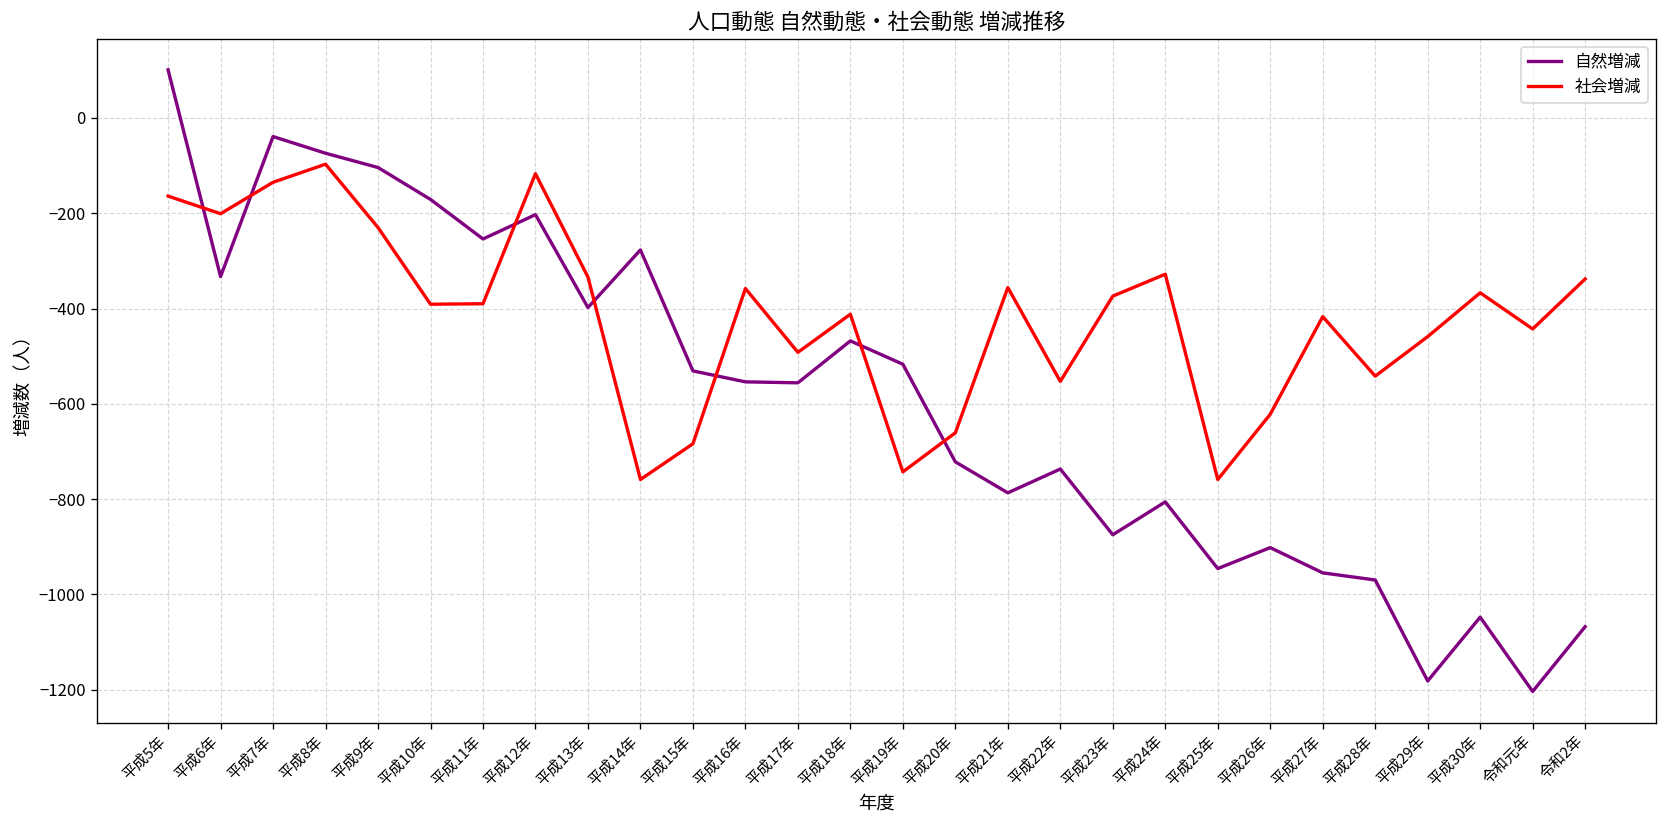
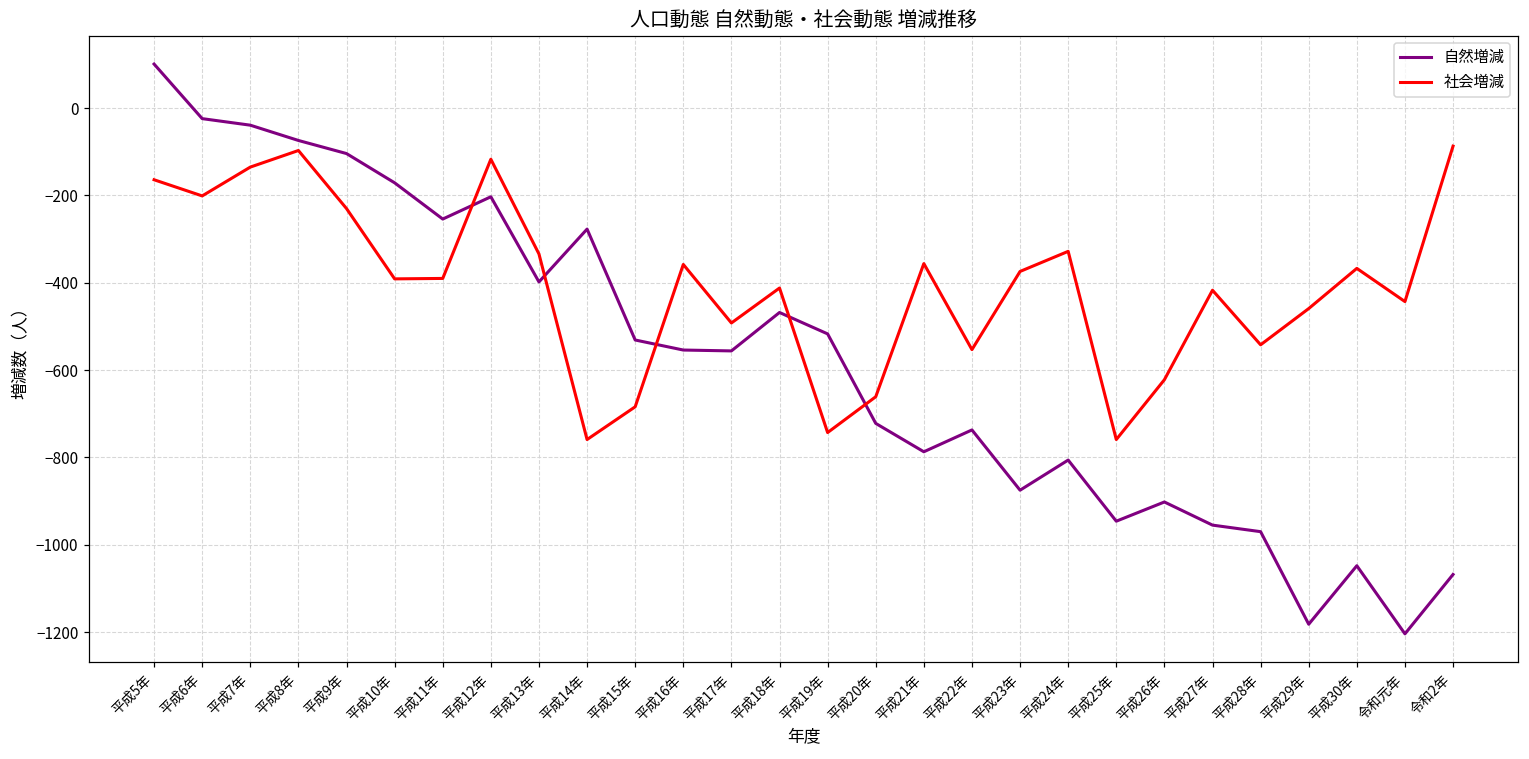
自然増減, 平成6年: -330 -> -20
社会増減, 令和2年: -340 -> -90
